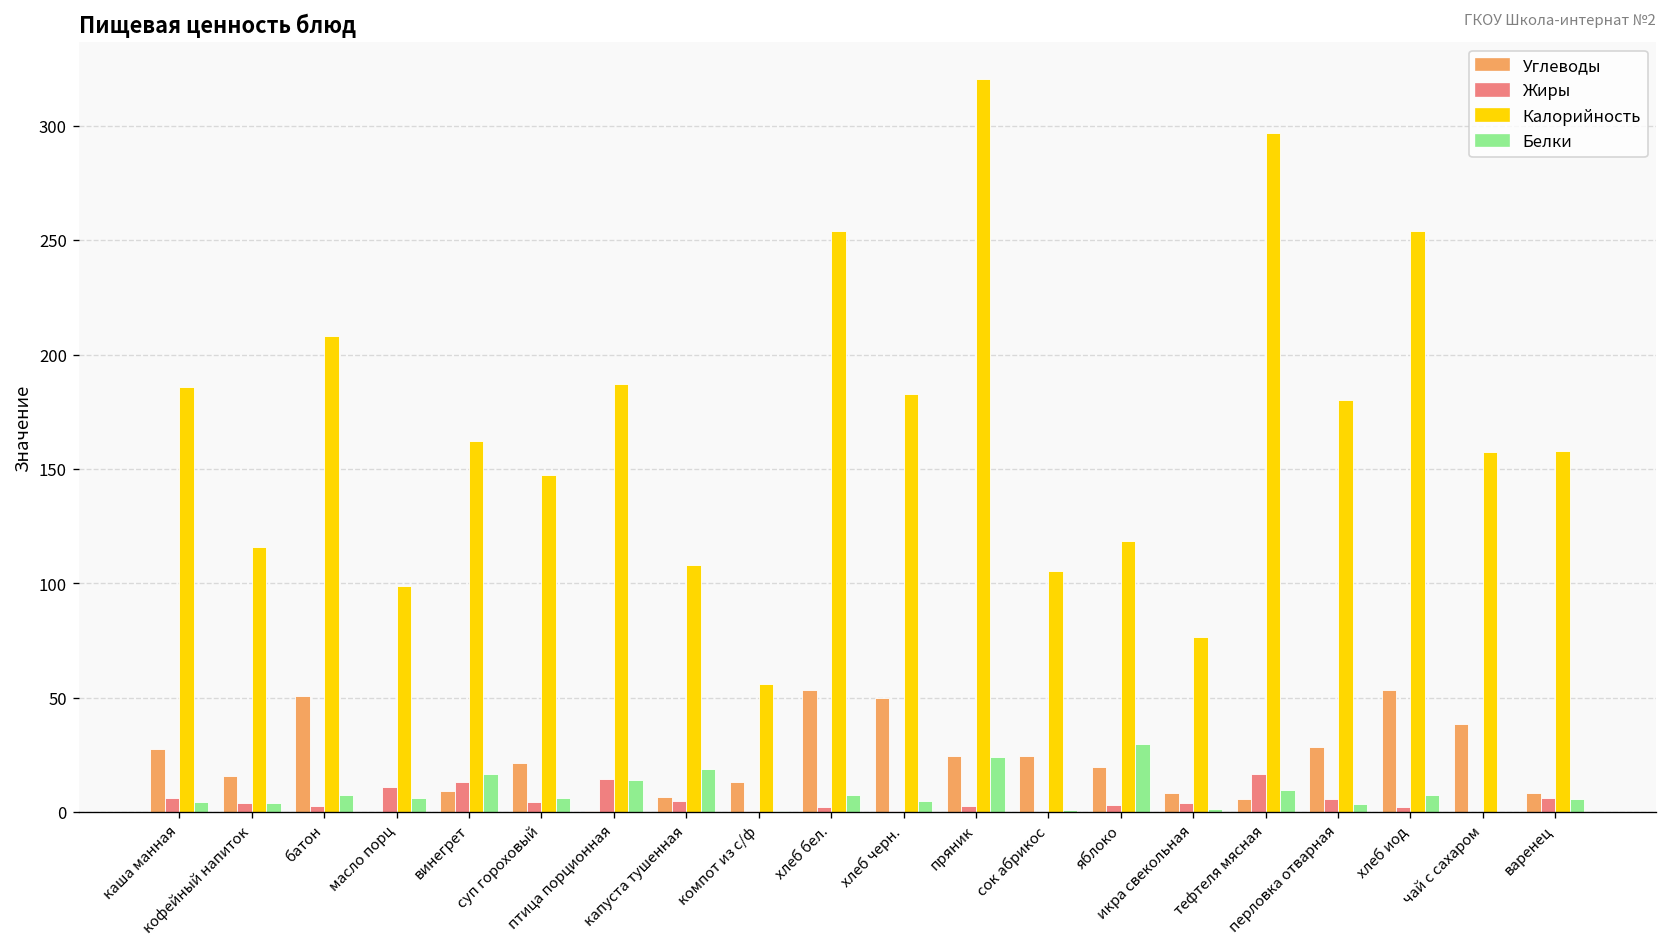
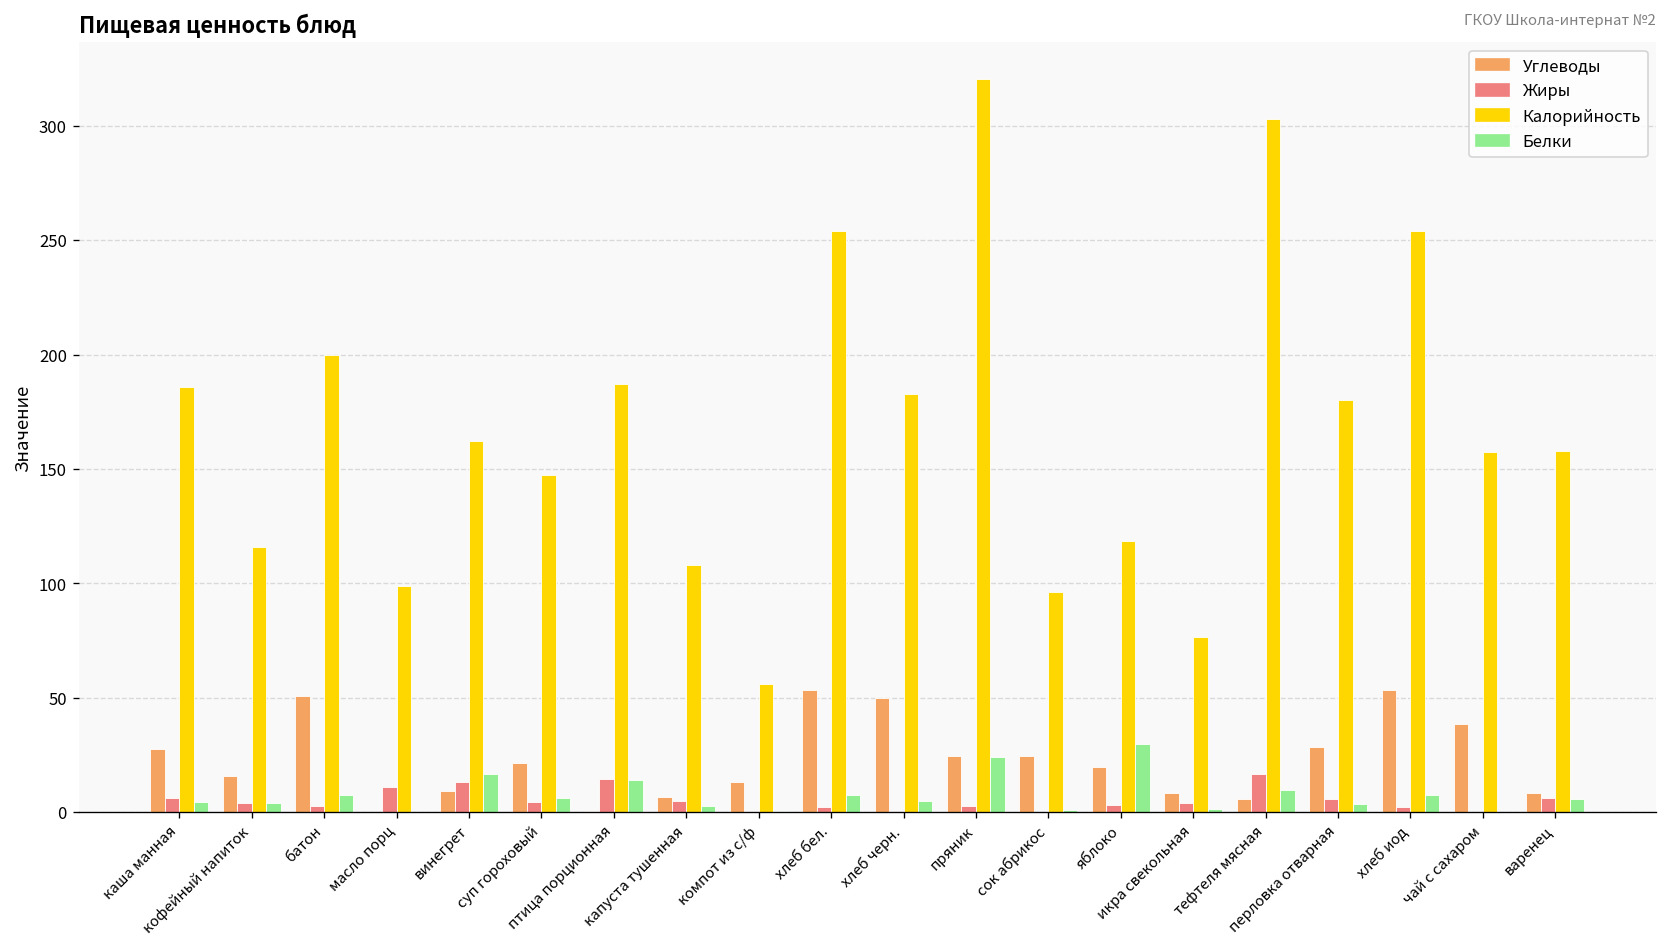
Калорийность, батон: 208 -> 200
Белки, масло порц: 6 -> 0
Белки, капуста тушенная: 19 -> 3
Калорийность, сок абрикос: 106 -> 96
Калорийность, тефтеля мясная: 297 -> 303
